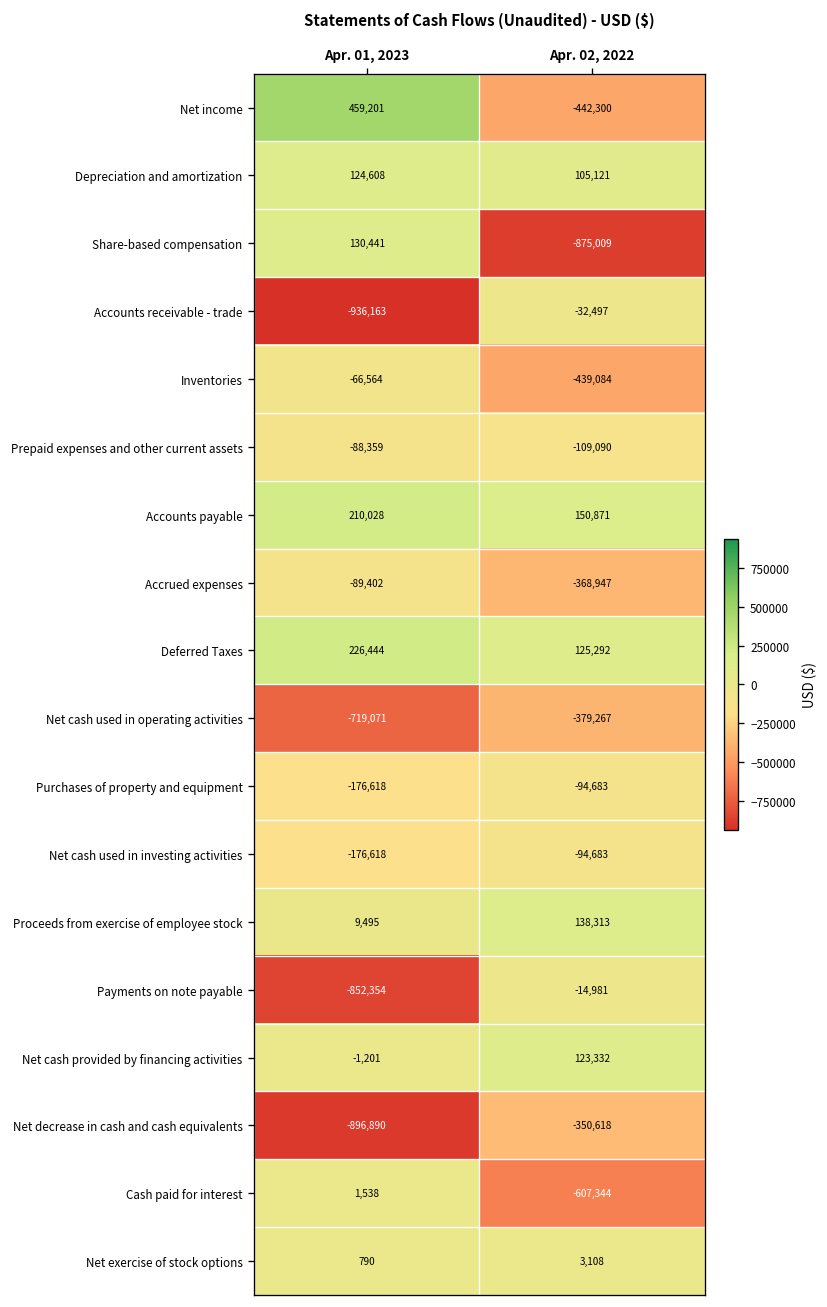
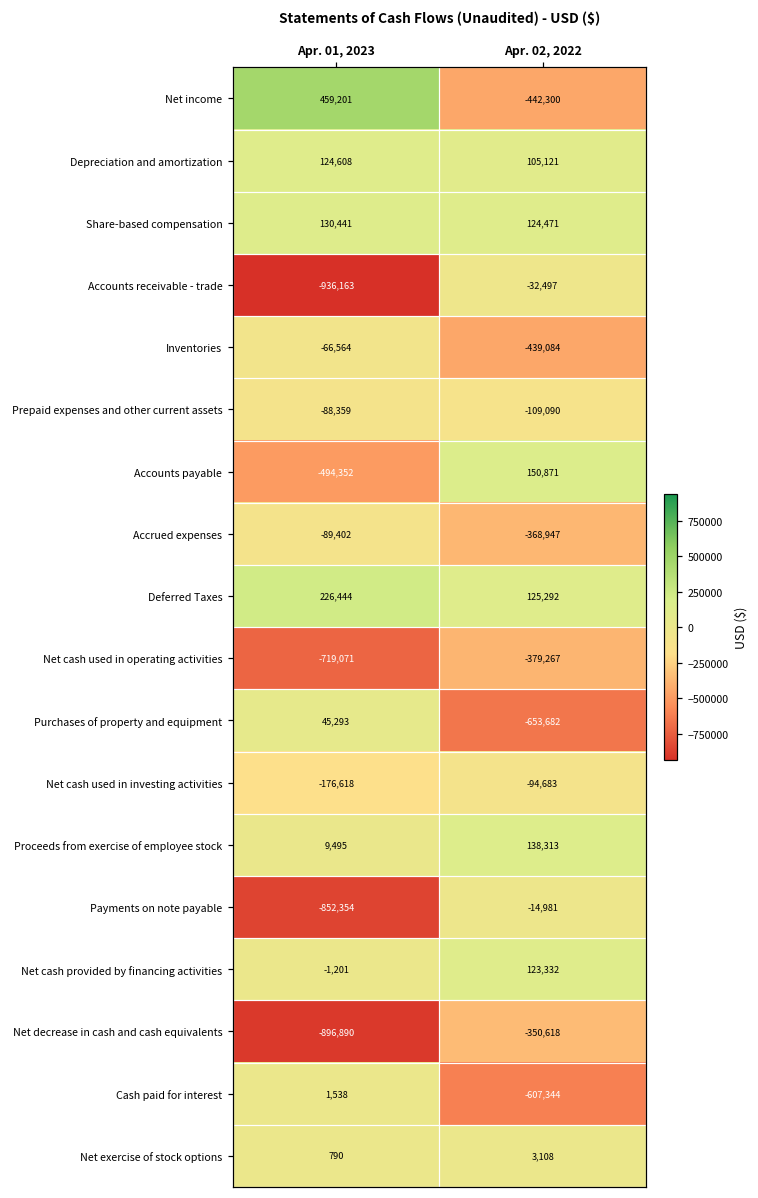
Share-based compensation, Apr. 02, 2022: -875,009 -> 124,471
Accounts payable, Apr. 01, 2023: 210,028 -> -494,352
Purchases of property and equipment, Apr. 01, 2023: -176,618 -> 45,293
Purchases of property and equipment, Apr. 02, 2022: -94,683 -> -653,682
